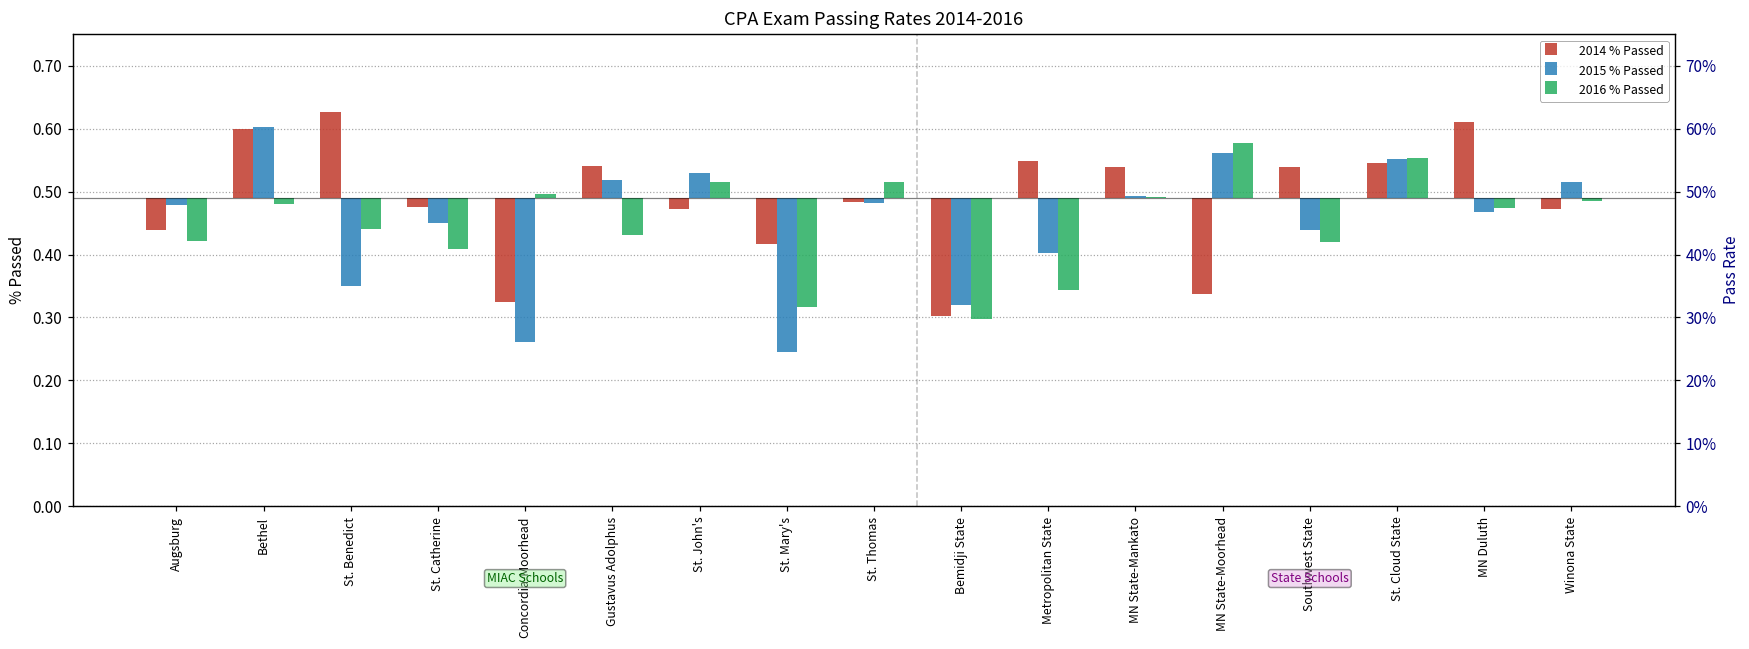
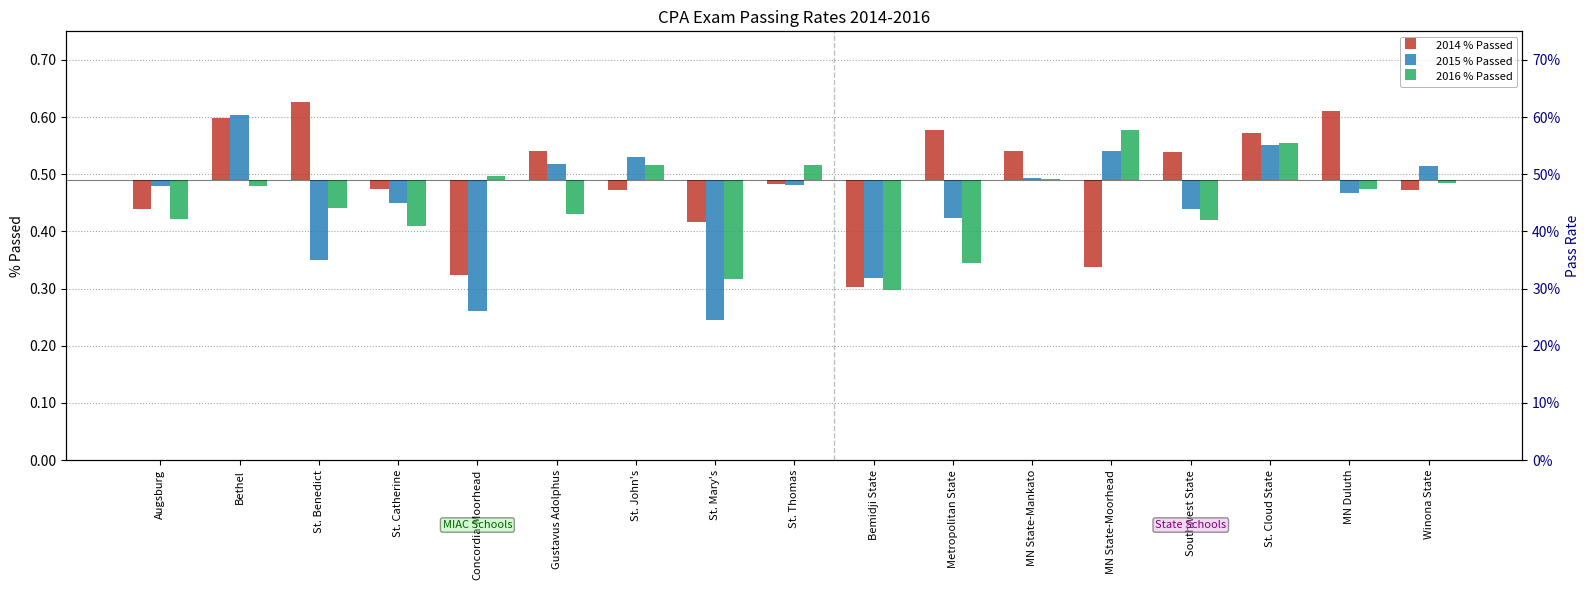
2014 % Passed, Metropolitan State: 0.55 -> 0.58
2015 % Passed, Metropolitan State: 0.40 -> 0.42
2015 % Passed, MN State-Moorhead: 0.56 -> 0.54
2014 % Passed, St. Cloud State: 0.55 -> 0.57
